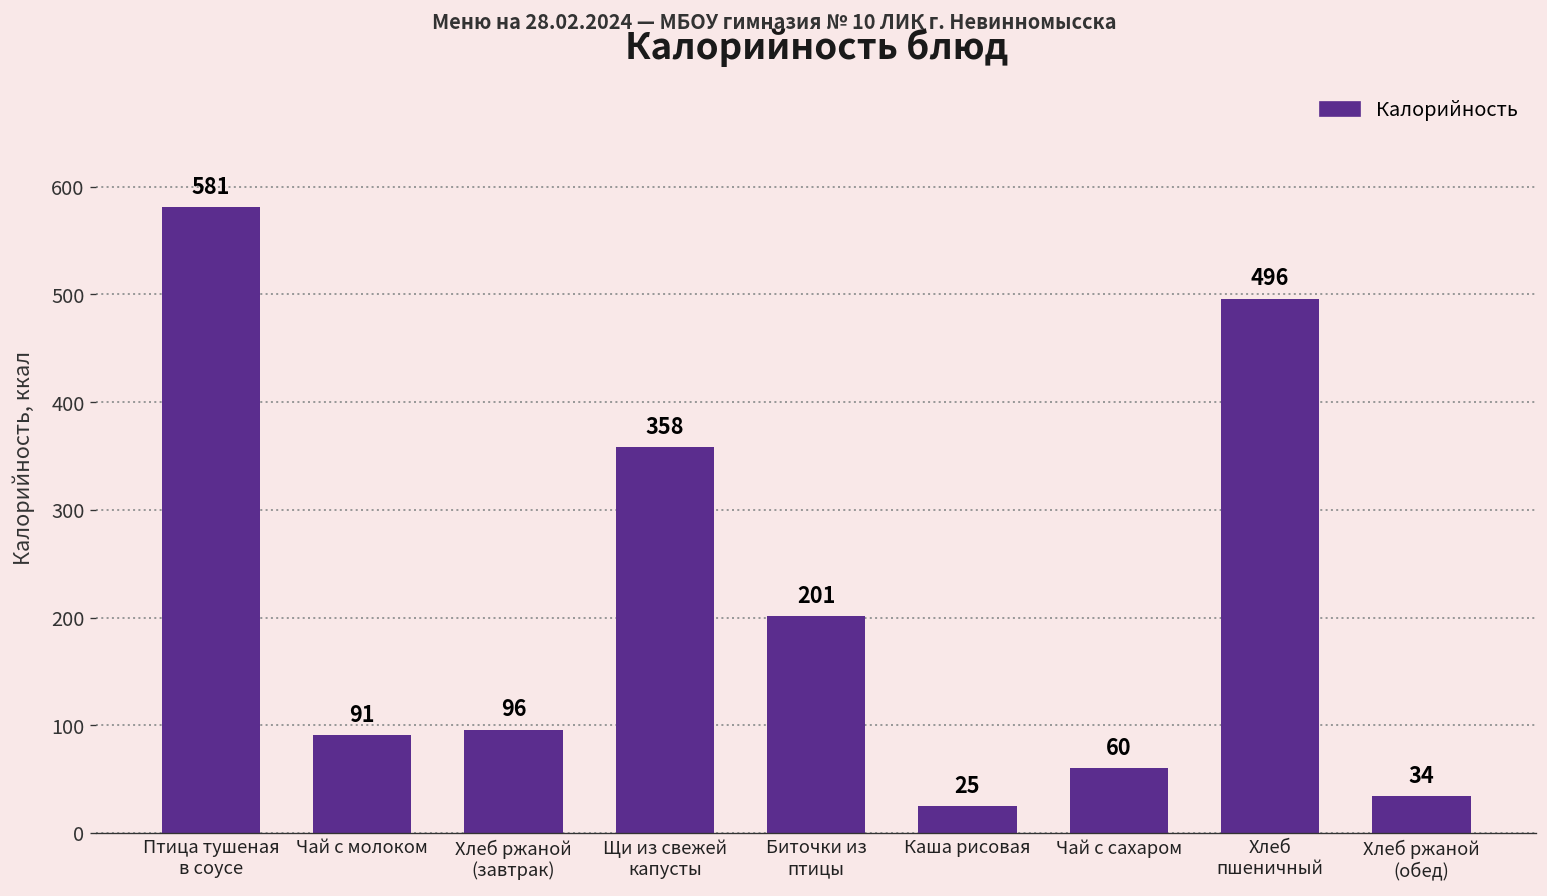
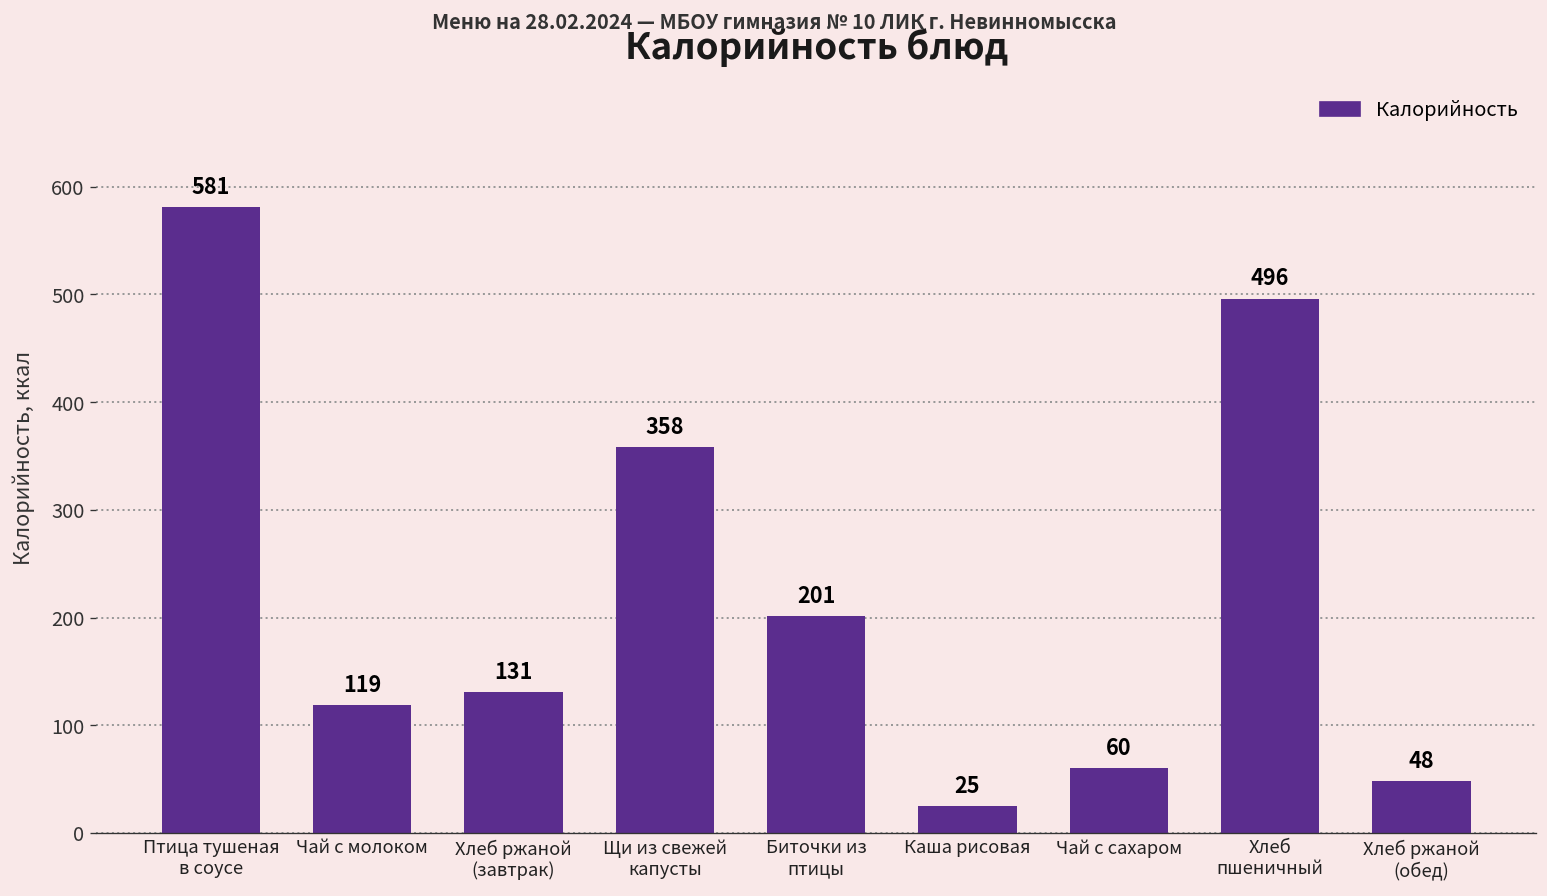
Чай с молоком: 91 -> 119
Хлеб ржаной (завтрак): 96 -> 131
Хлеб ржаной (обед): 34 -> 48
